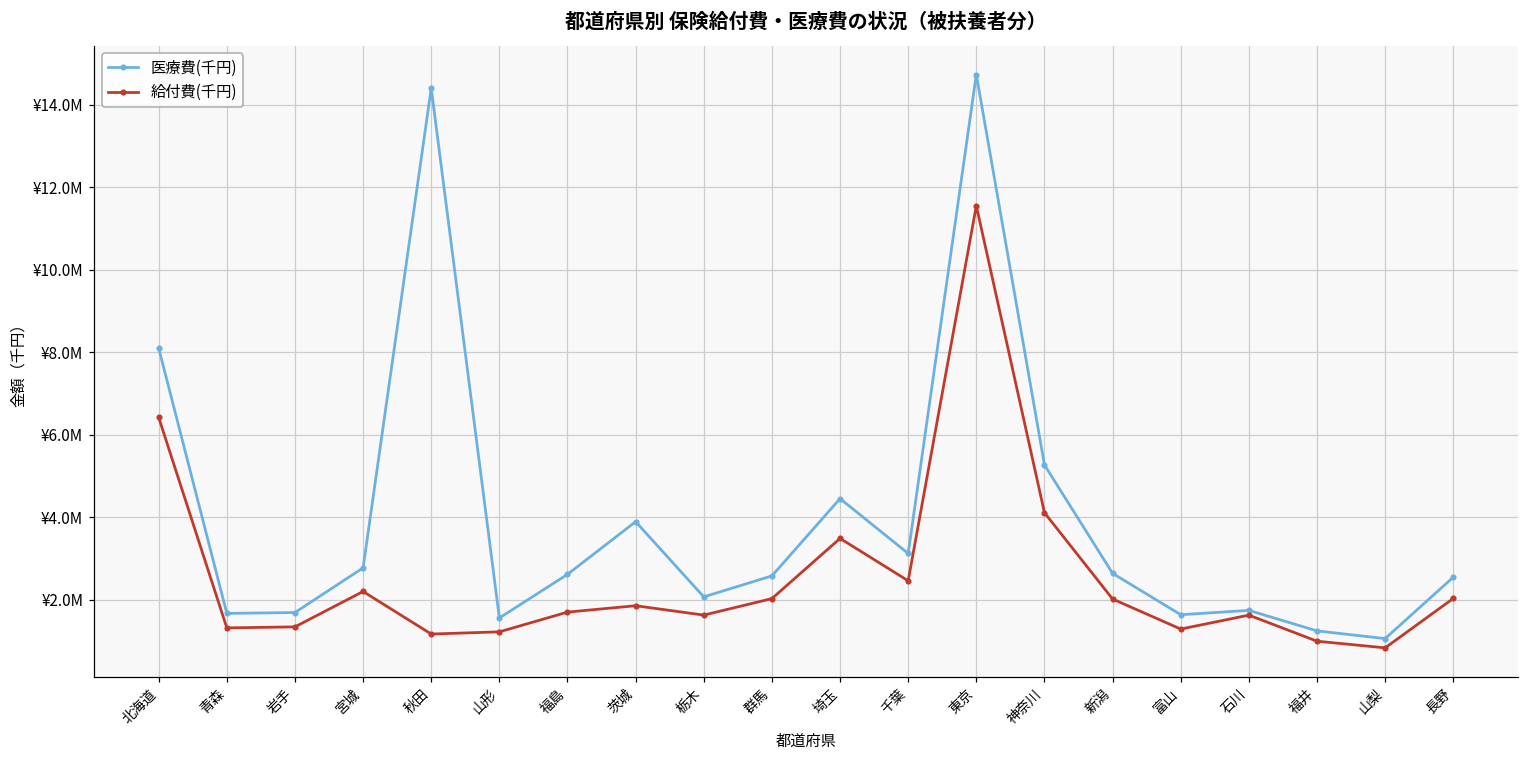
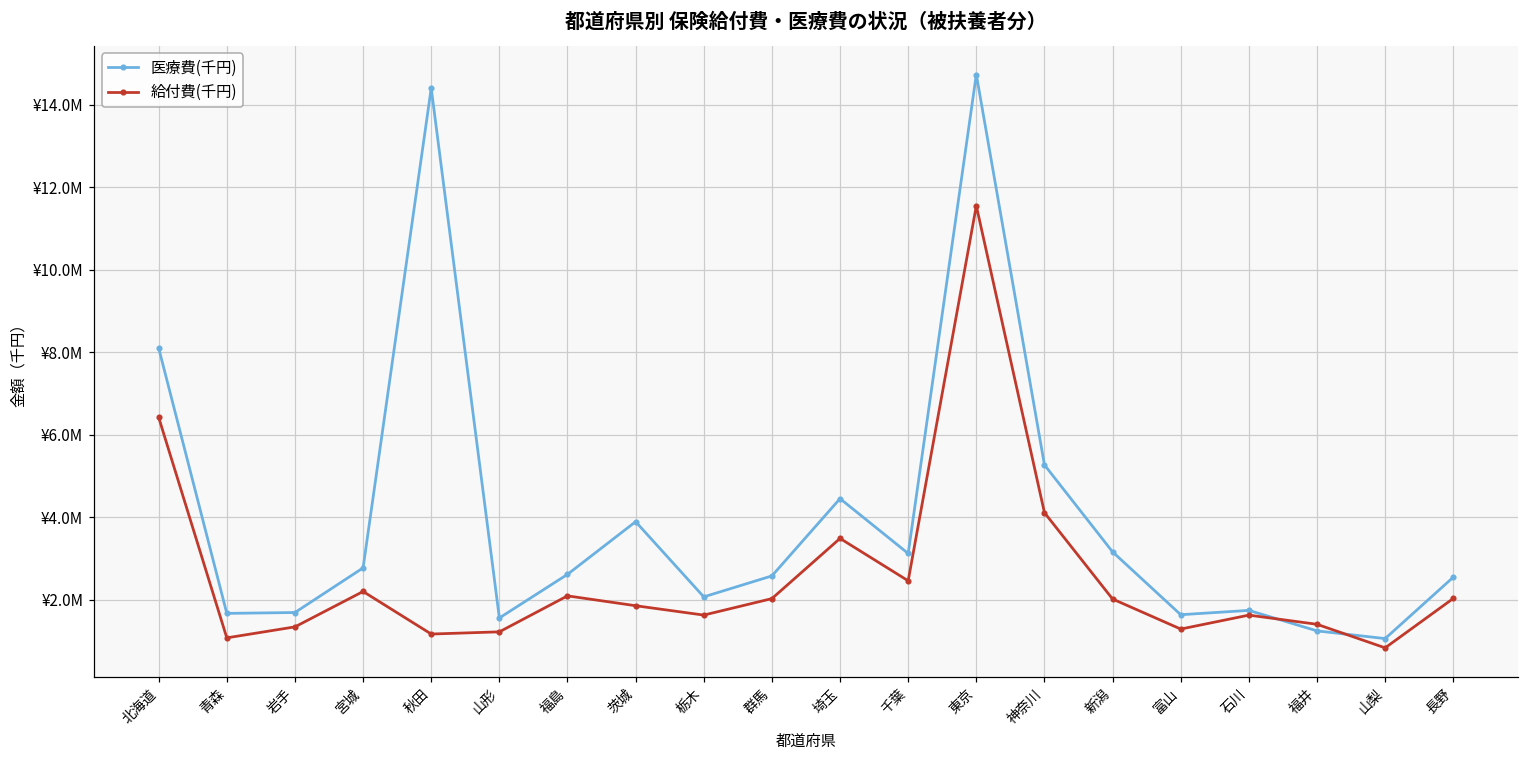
給付費(千円), 青森: ¥1300000 -> ¥1100000
給付費(千円), 福島: ¥1700000 -> ¥2100000
医療費(千円), 新潟: ¥2600000 -> ¥3200000
給付費(千円), 福井: ¥1000000 -> ¥1400000
